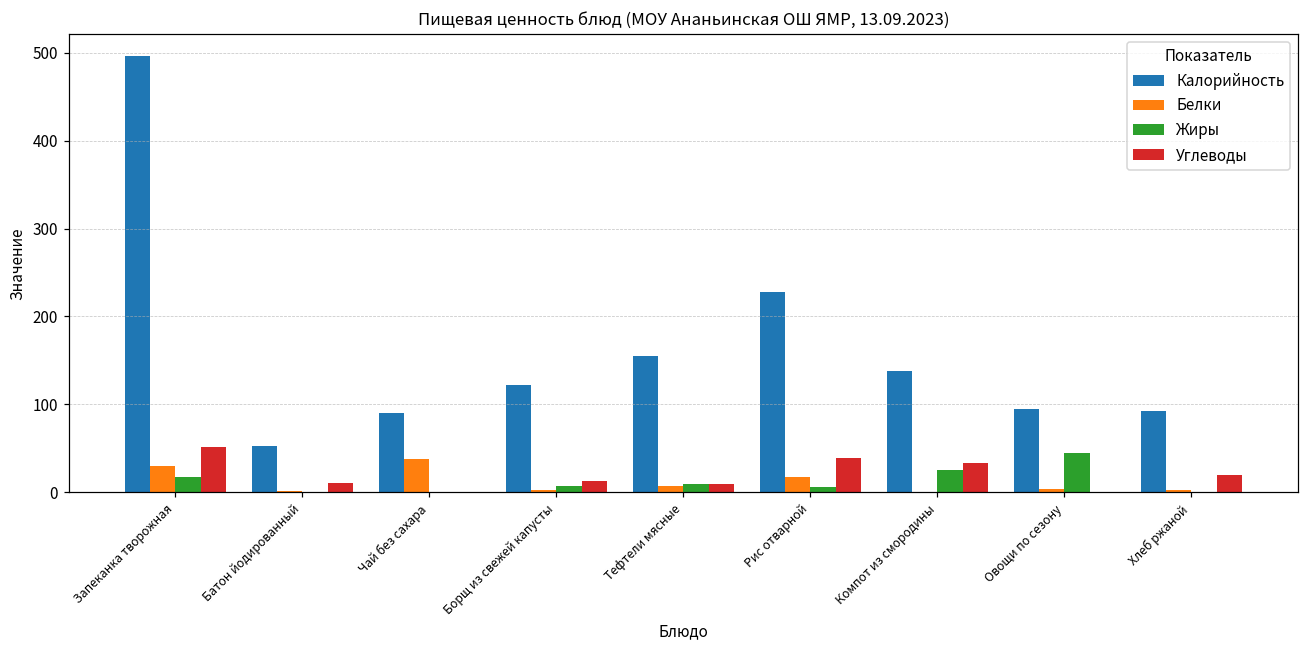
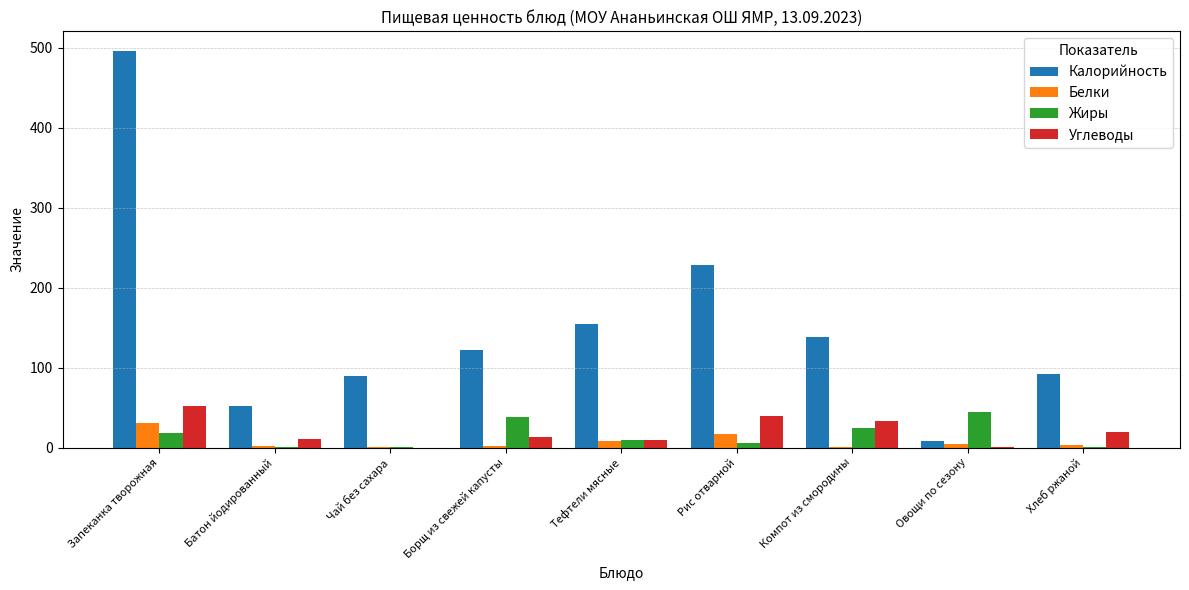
Белки, Чай без сахара: 40 -> 0
Жиры, Борщ из свежей капусты: 10 -> 40
Калорийность, Овощи по сезону: 100 -> 10
